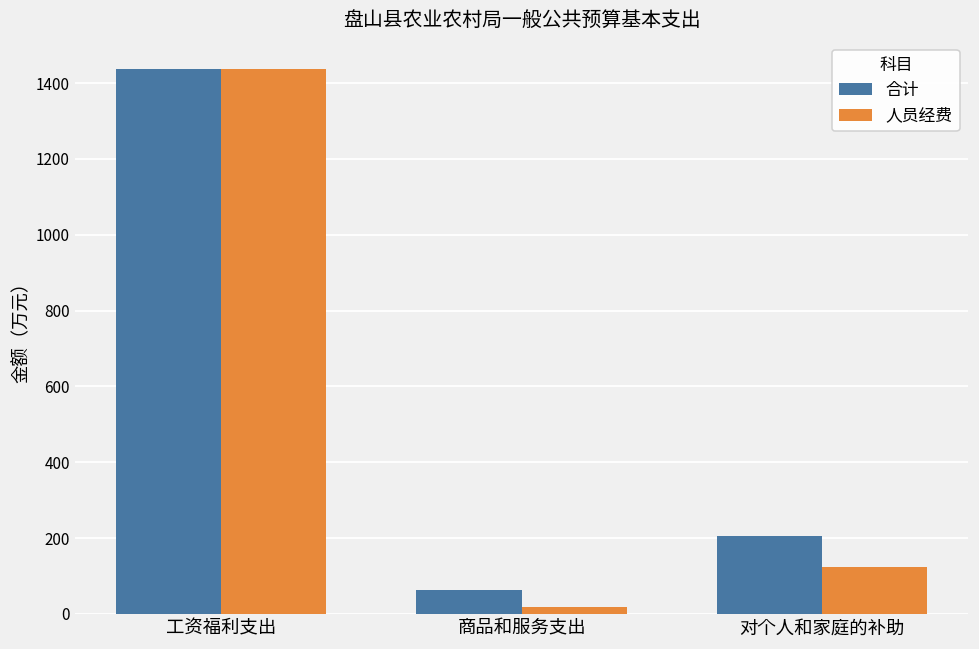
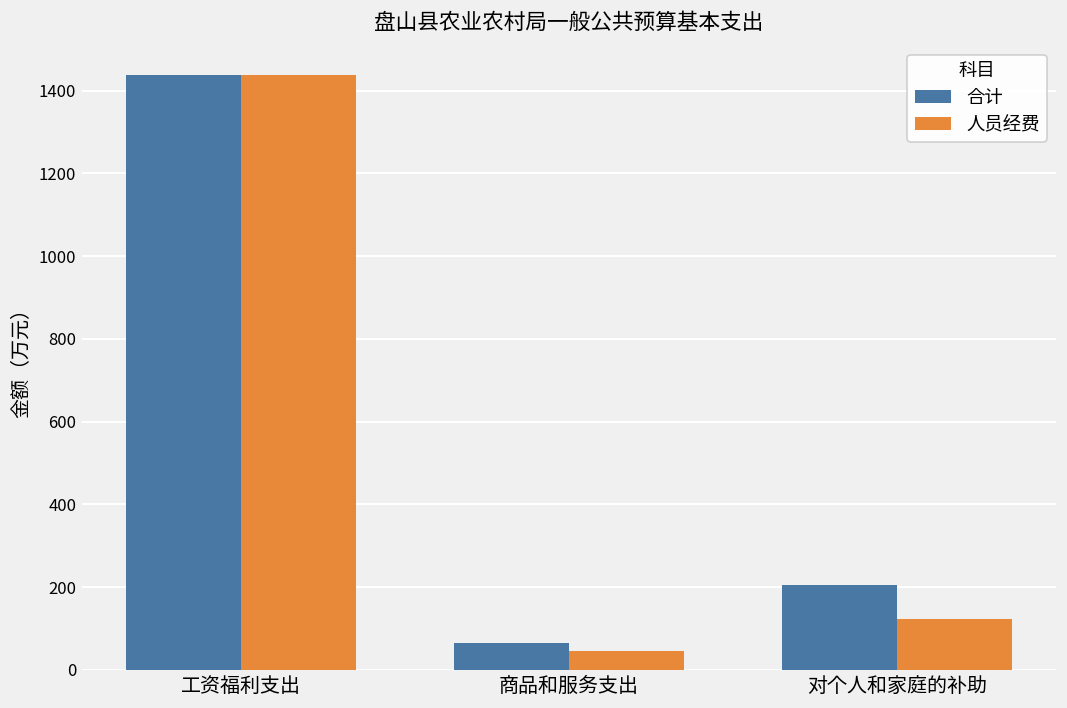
人员经费, 商品和服务支出: 20 -> 40
